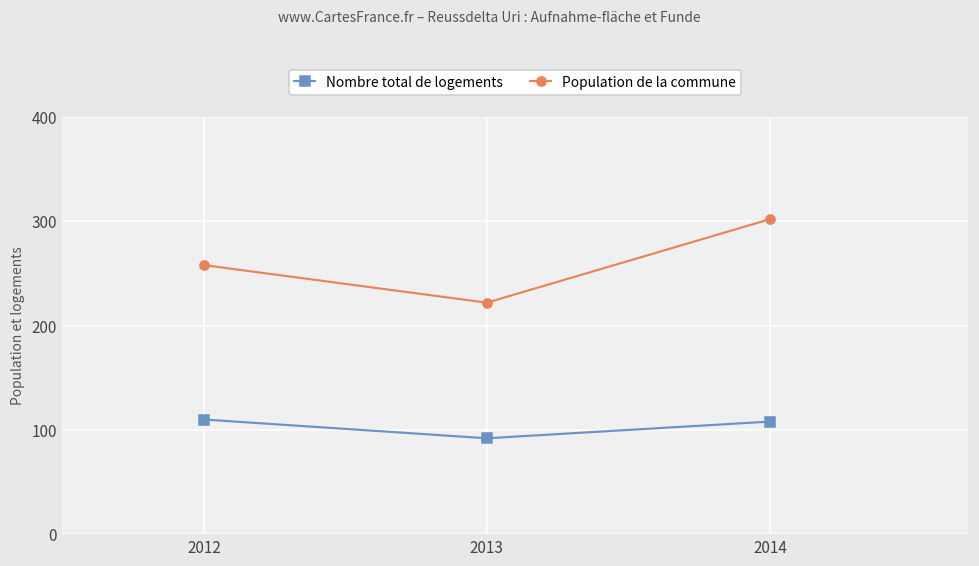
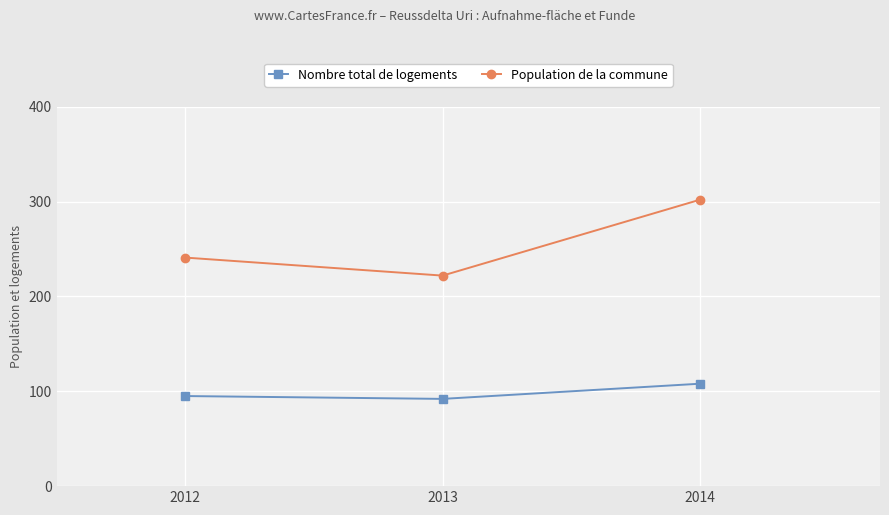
Nombre total de logements, 2012: 110 -> 100
Population de la commune, 2012: 260 -> 240
